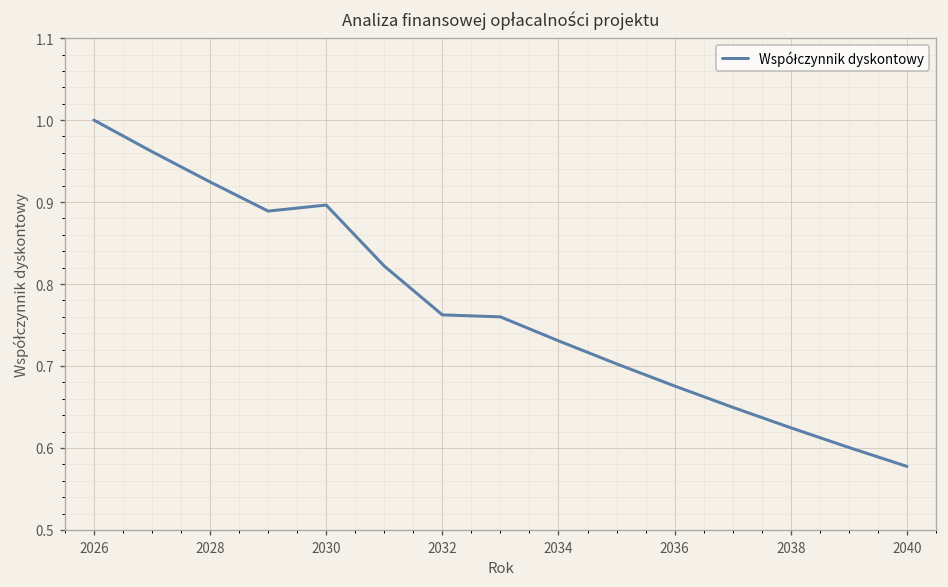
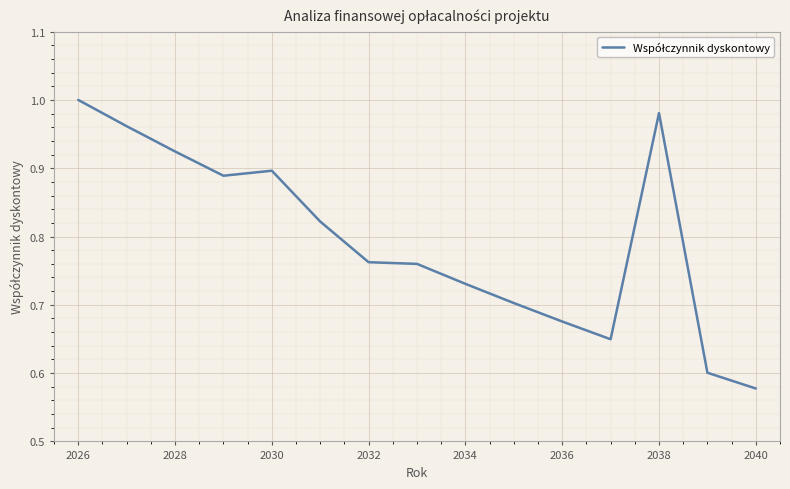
2038: 0.62 -> 0.98
